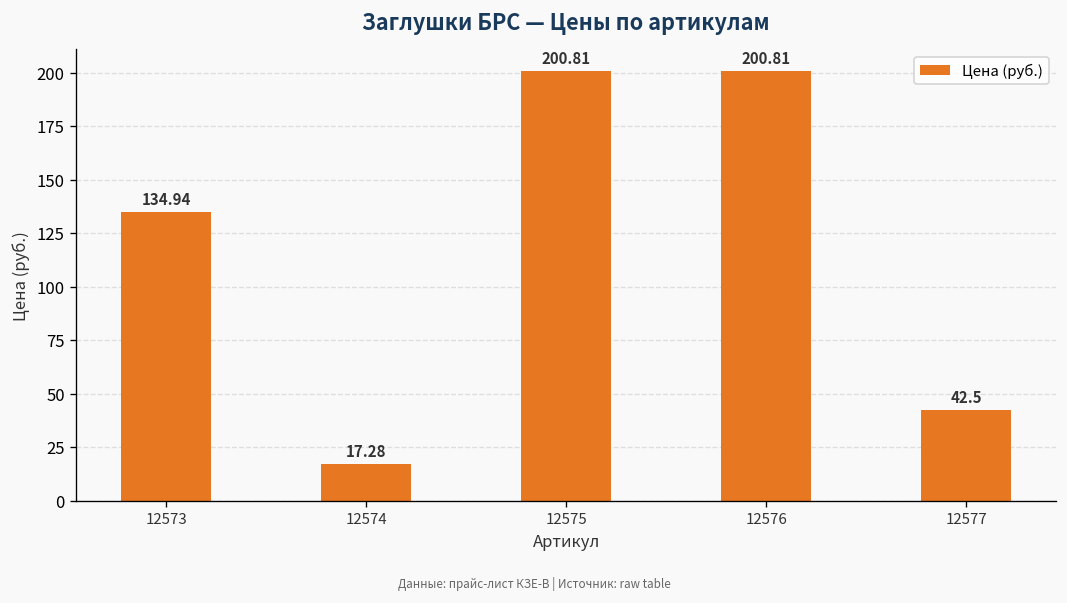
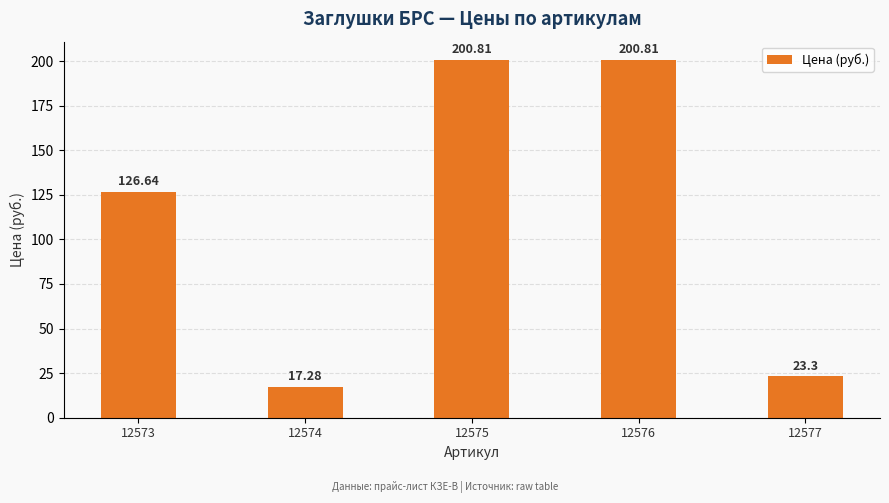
12573: 134.94 -> 126.64
12577: 42.5 -> 23.3
